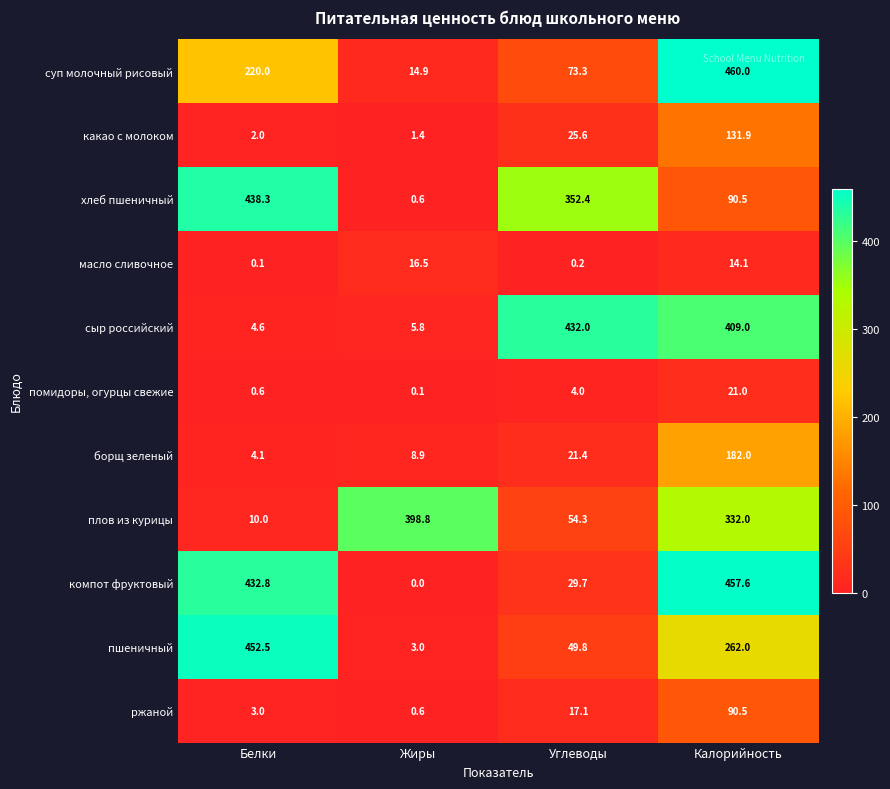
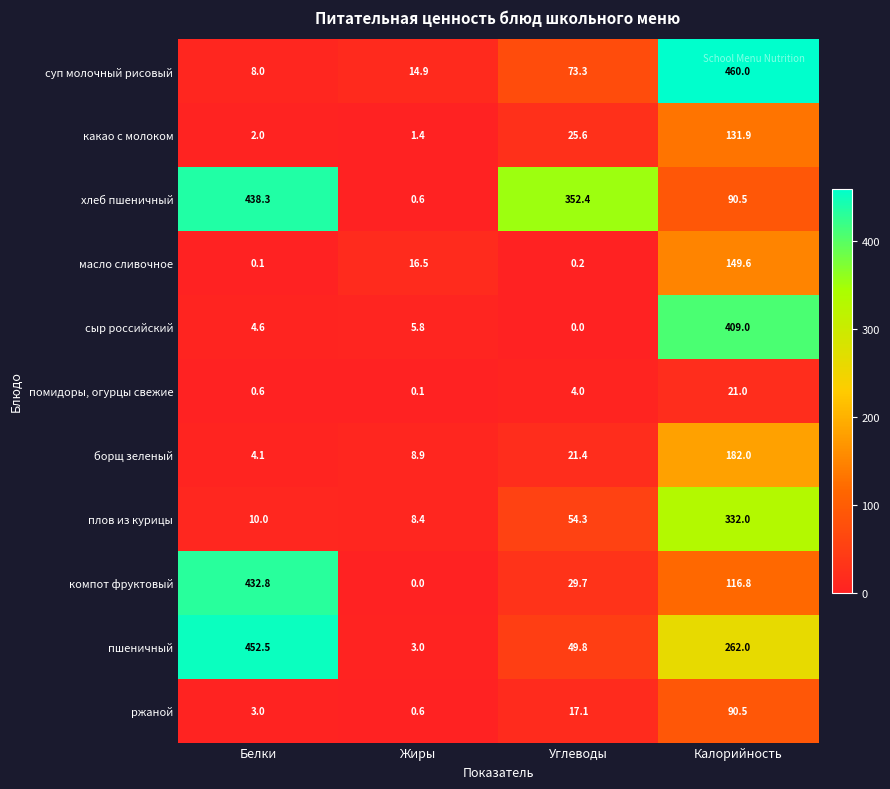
суп молочный рисовый, Белки: 220.0 -> 8.0
масло сливочное, Калорийность: 14.1 -> 149.6
сыр российский, Углеводы: 432.0 -> 0.0
плов из курицы, Жиры: 398.8 -> 8.4
компот фруктовый, Калорийность: 457.6 -> 116.8
